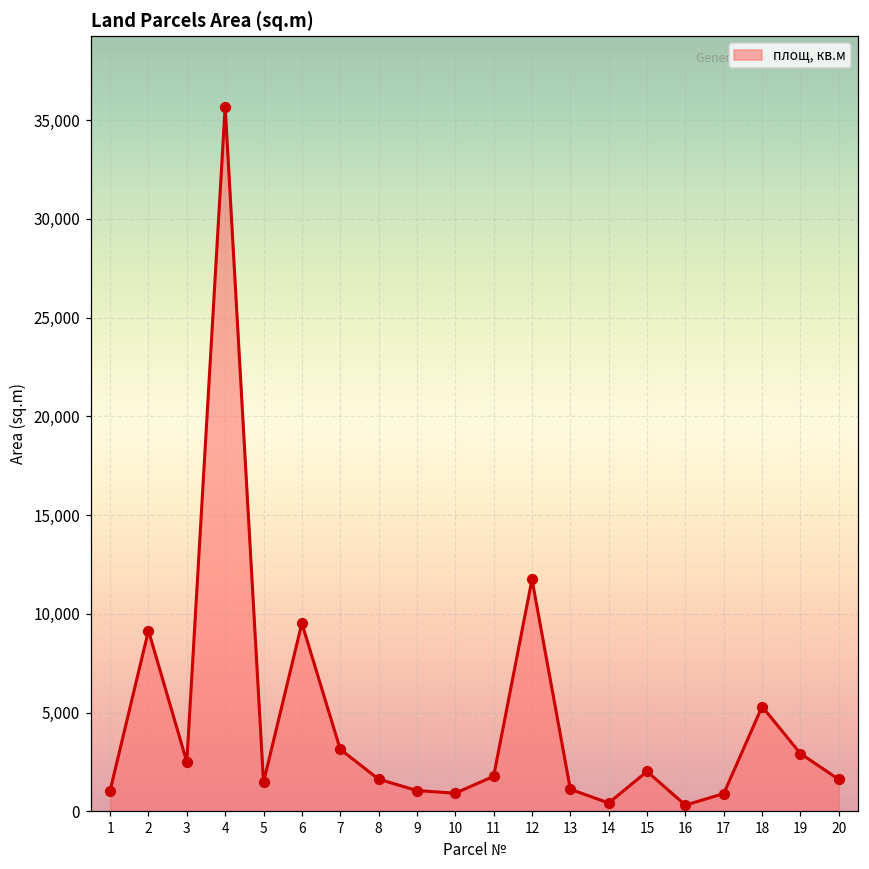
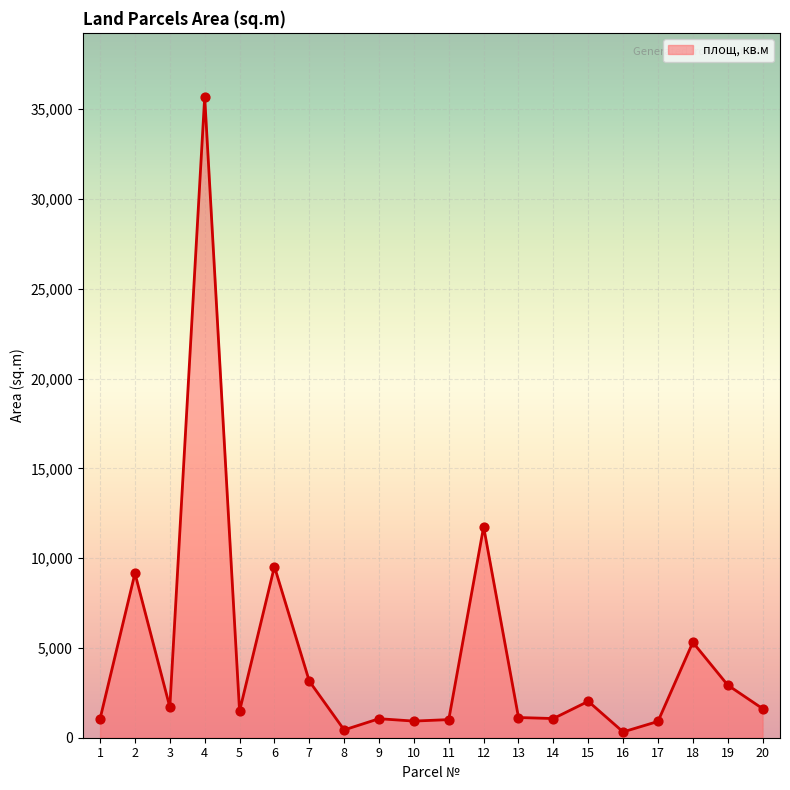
3: 2,500 -> 1,700
8: 1,600 -> 400
11: 1,800 -> 1,000
14: 400 -> 1,100
